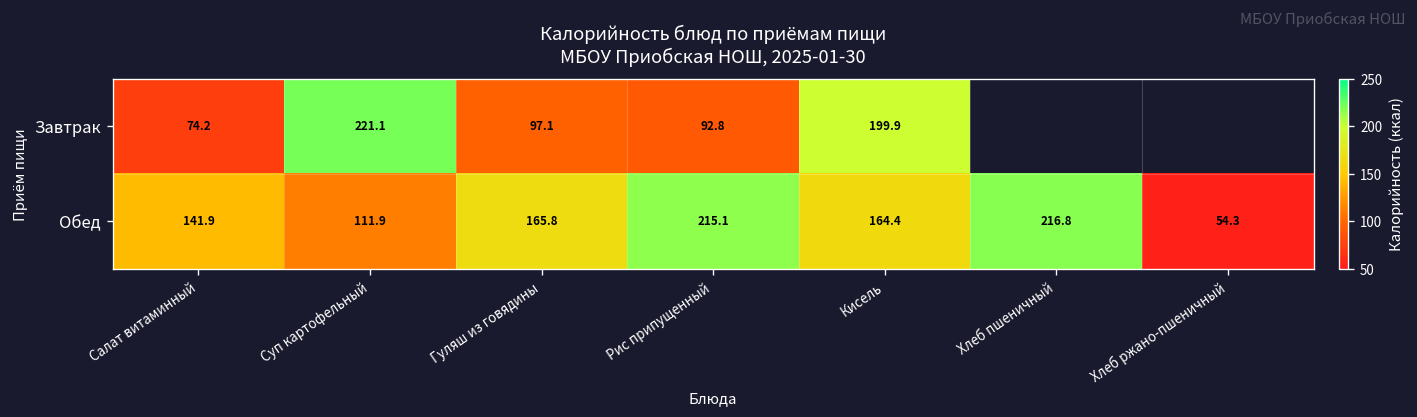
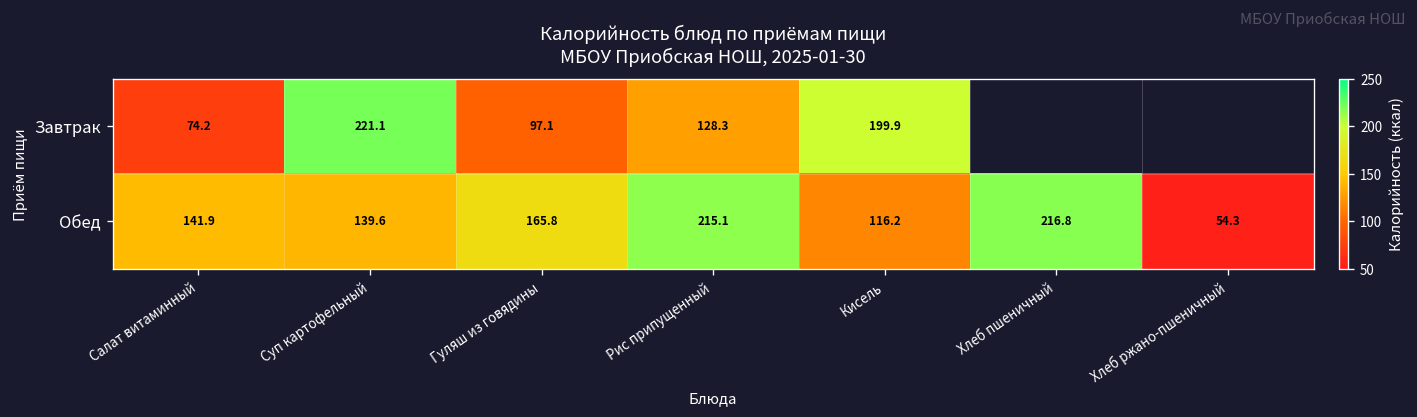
Завтрак, Рис припущенный: 92.8 -> 128.3
Обед, Суп картофельный: 111.9 -> 139.6
Обед, Кисель: 164.4 -> 116.2
